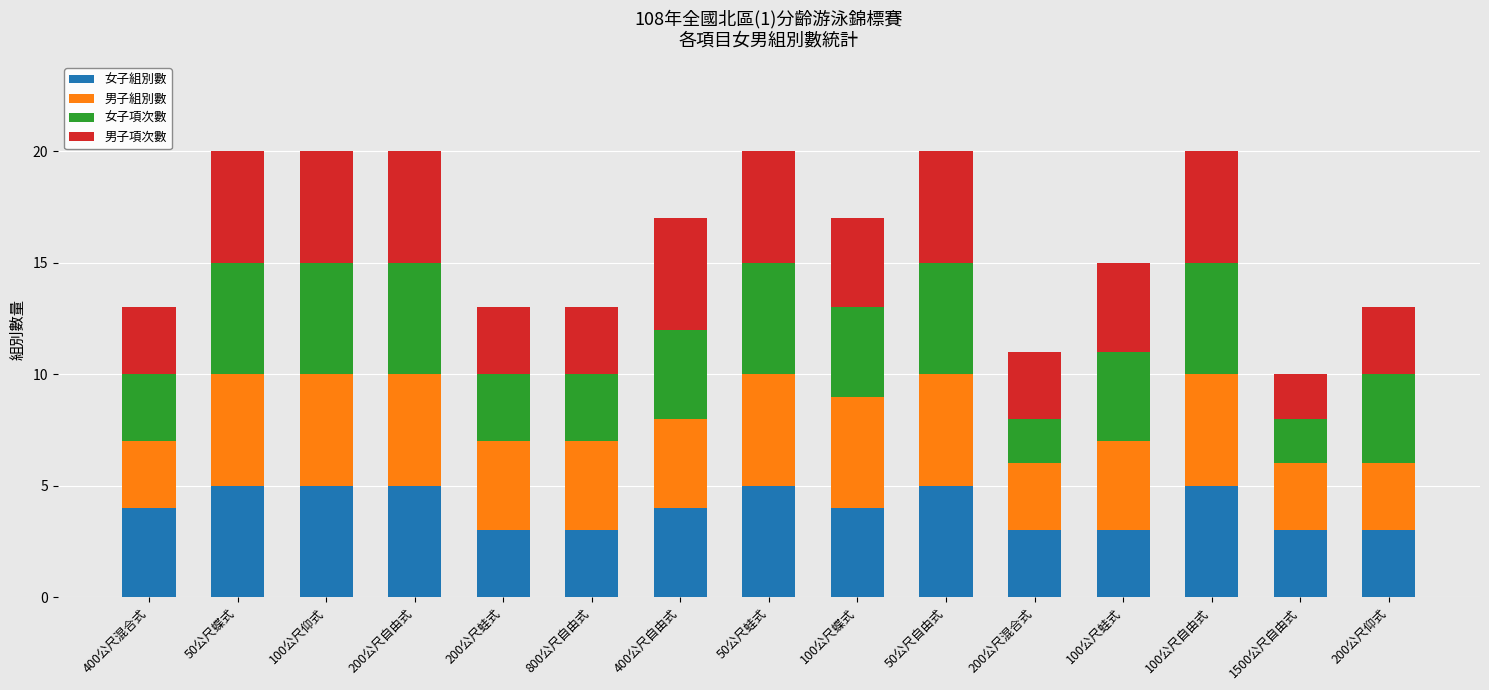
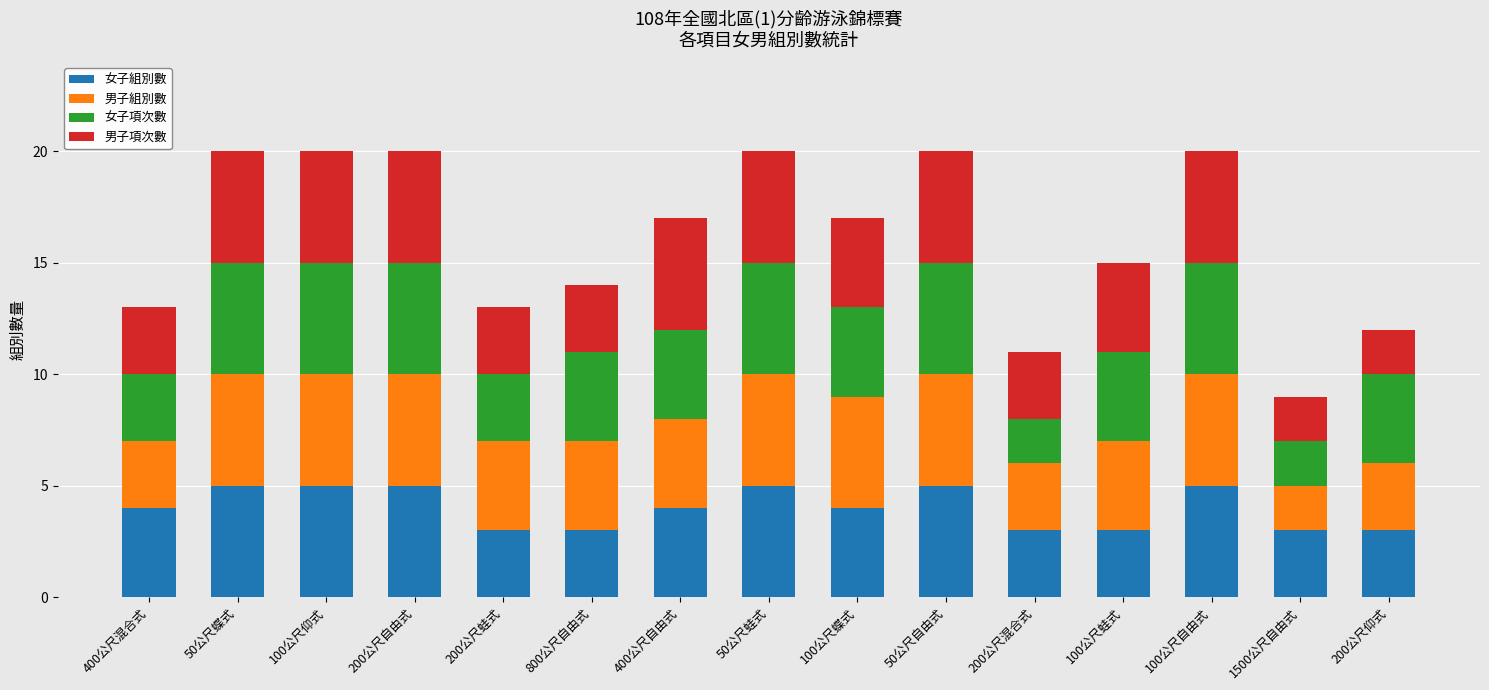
女子項次數, 800公尺自由式: 3 -> 4
男子組別數, 1500公尺自由式: 3 -> 2
男子項次數, 200公尺仰式: 3 -> 2
